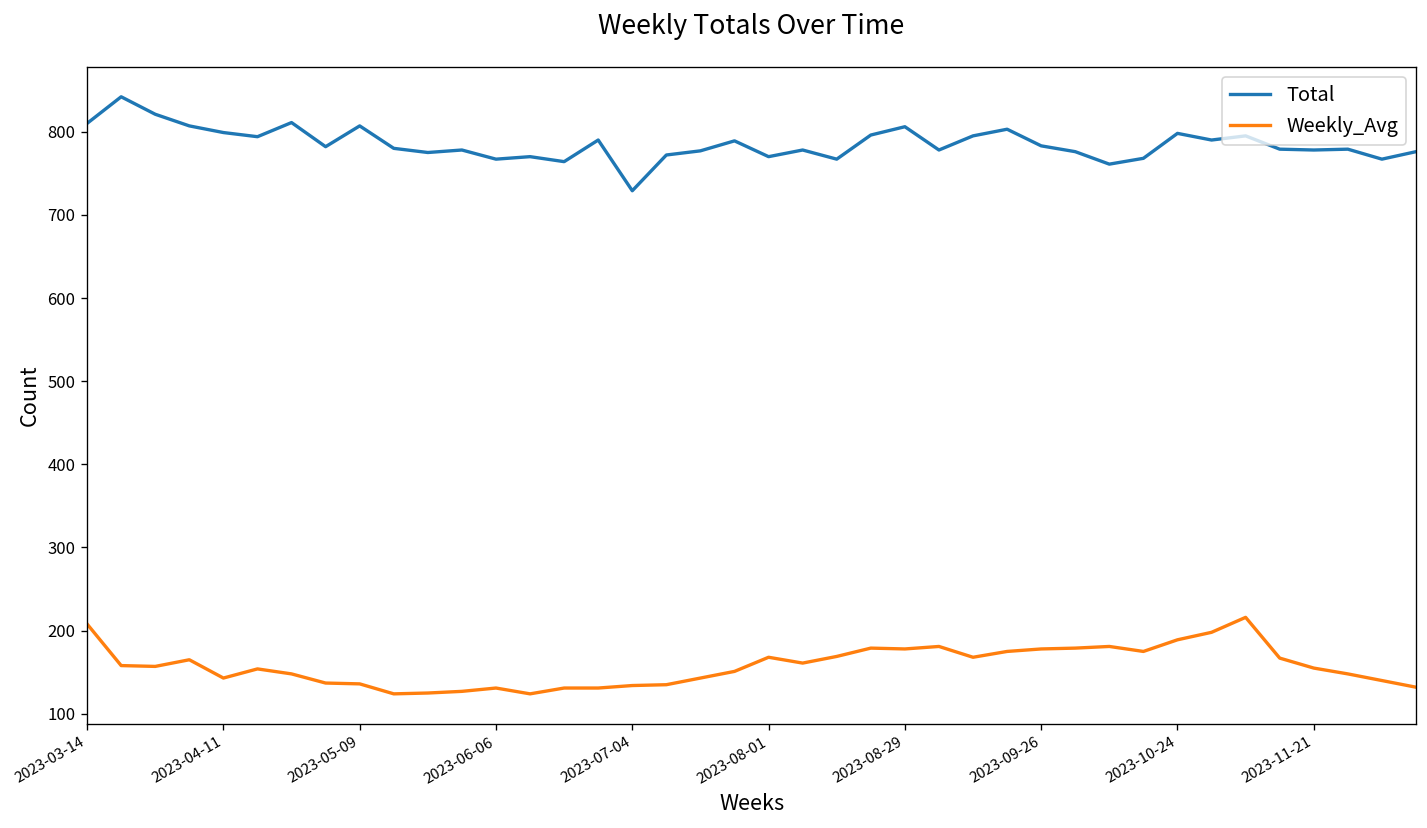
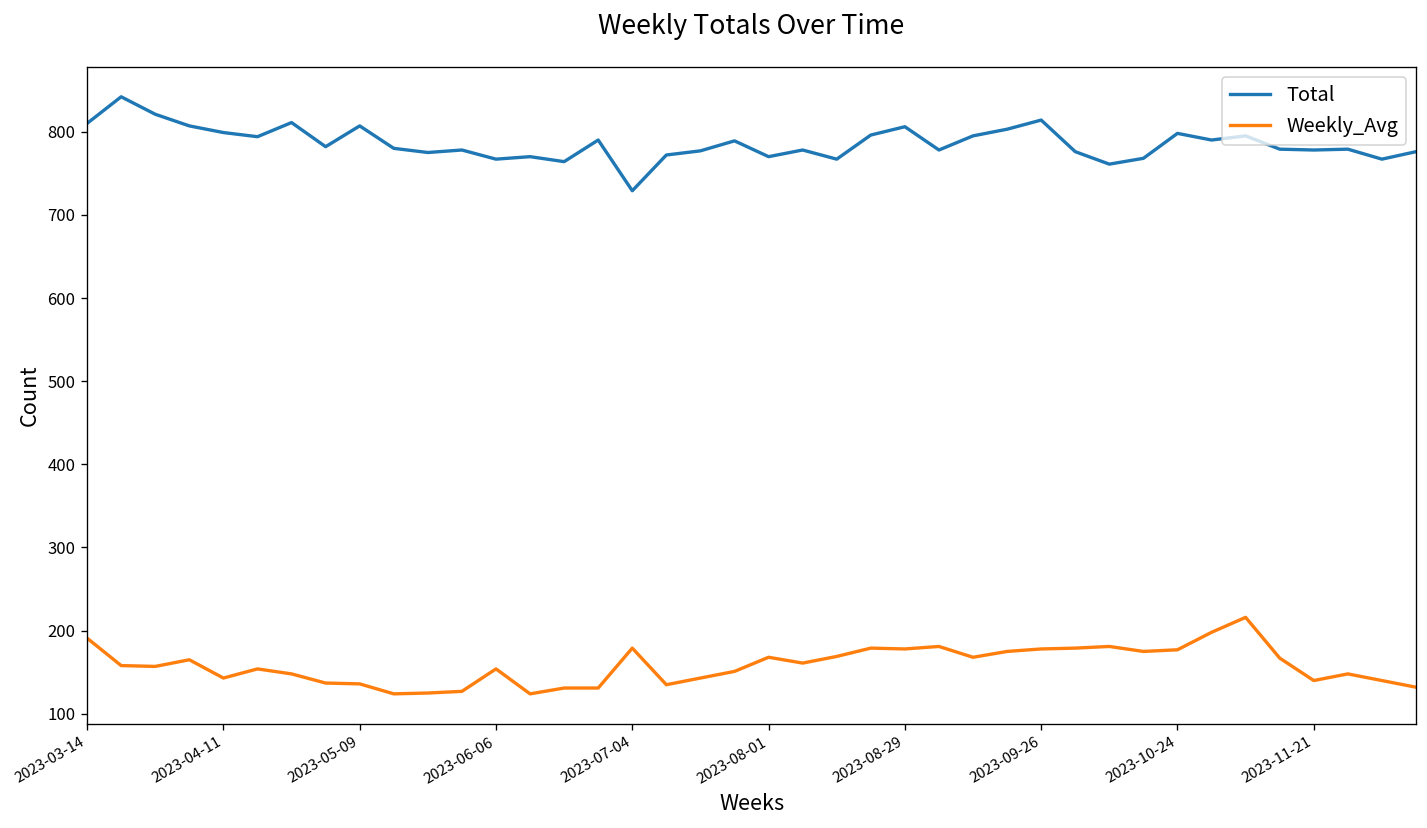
Weekly_Avg, 2023-03-14: 210 -> 190
Weekly_Avg, 2023-06-06: 130 -> 150
Weekly_Avg, 2023-07-04: 130 -> 180
Total, 2023-09-26: 780 -> 810
Weekly_Avg, 2023-10-24: 190 -> 180
Weekly_Avg, 2023-11-21: 160 -> 140
